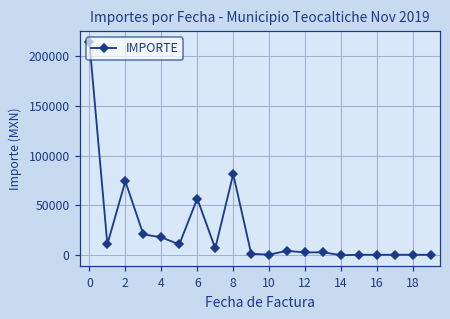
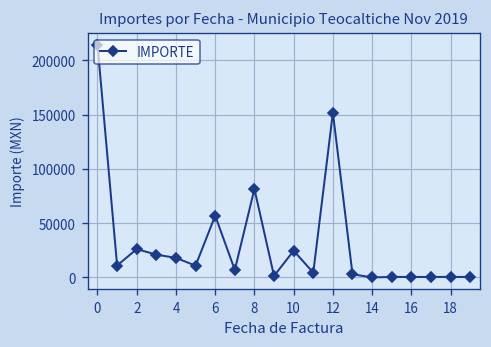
2: 70000 -> 30000
10: 0 -> 20000
12: 0 -> 150000
